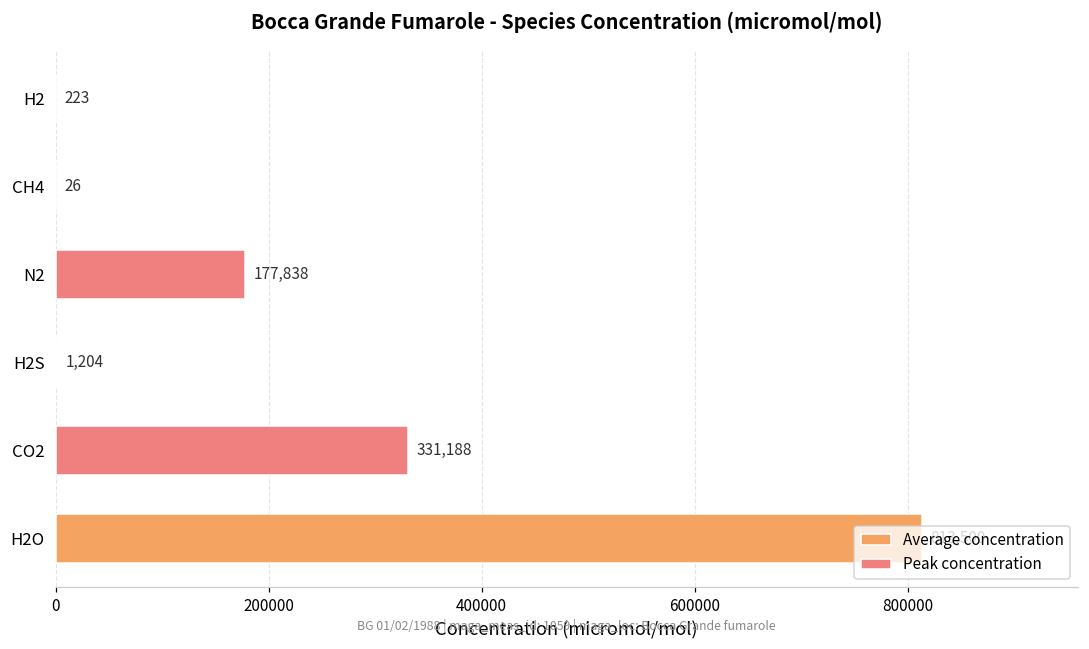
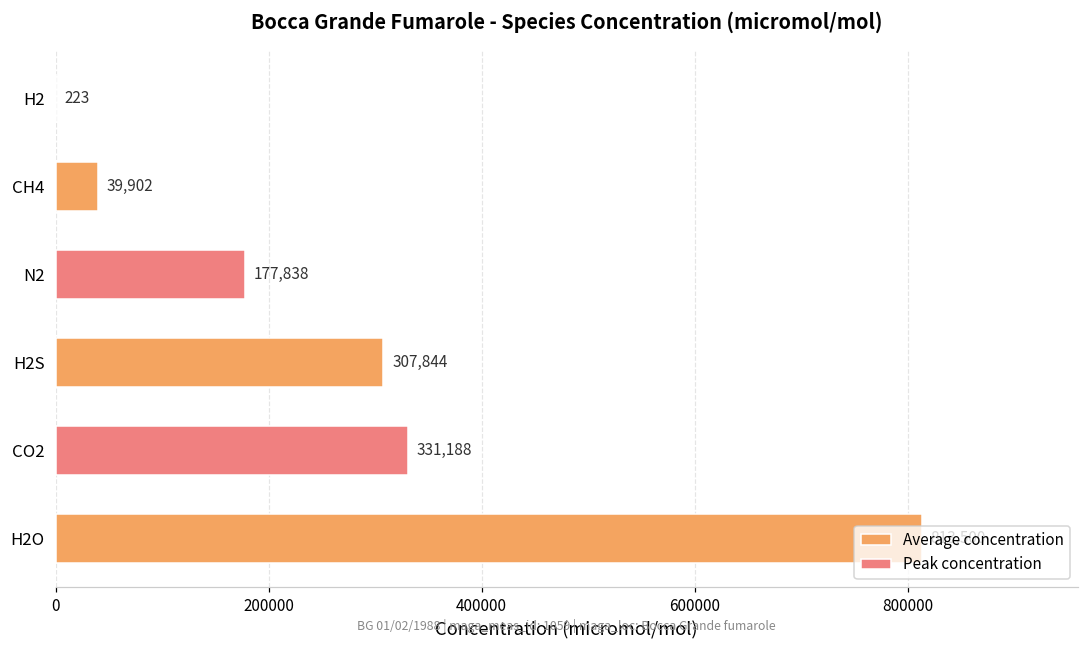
CH4: 26 -> 39,902
H2S: 1,204 -> 307,844
